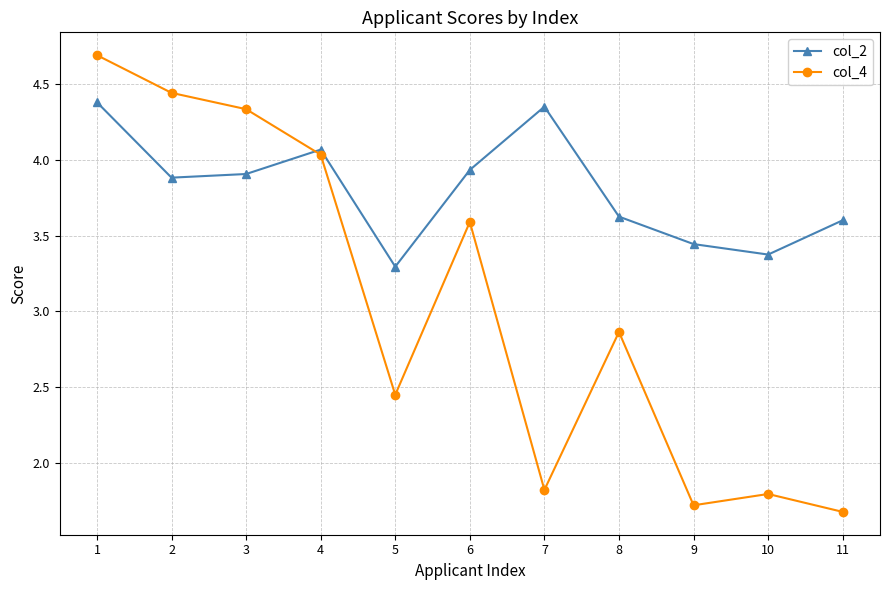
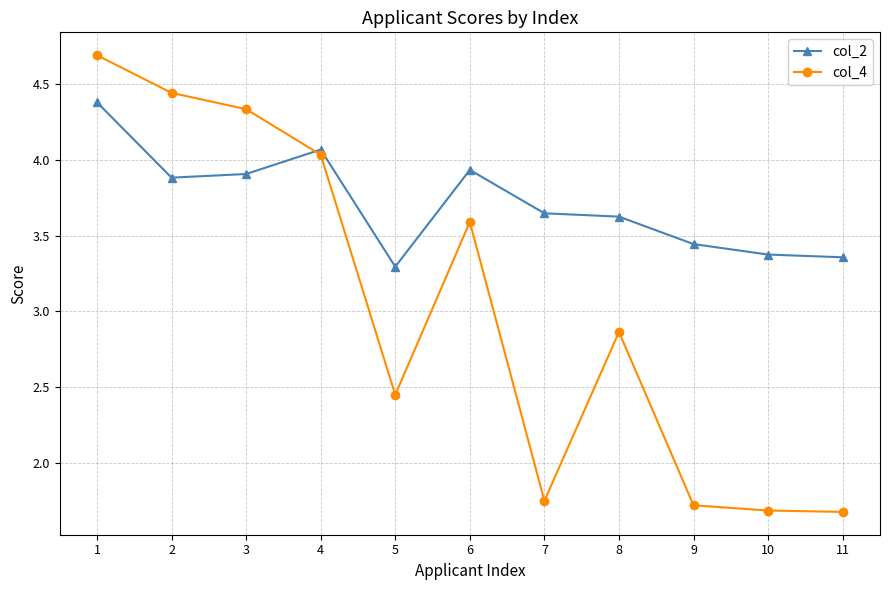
col_2, 7: 4.35 -> 3.65
col_4, 7: 1.82 -> 1.75
col_4, 10: 1.80 -> 1.69
col_2, 11: 3.60 -> 3.36
